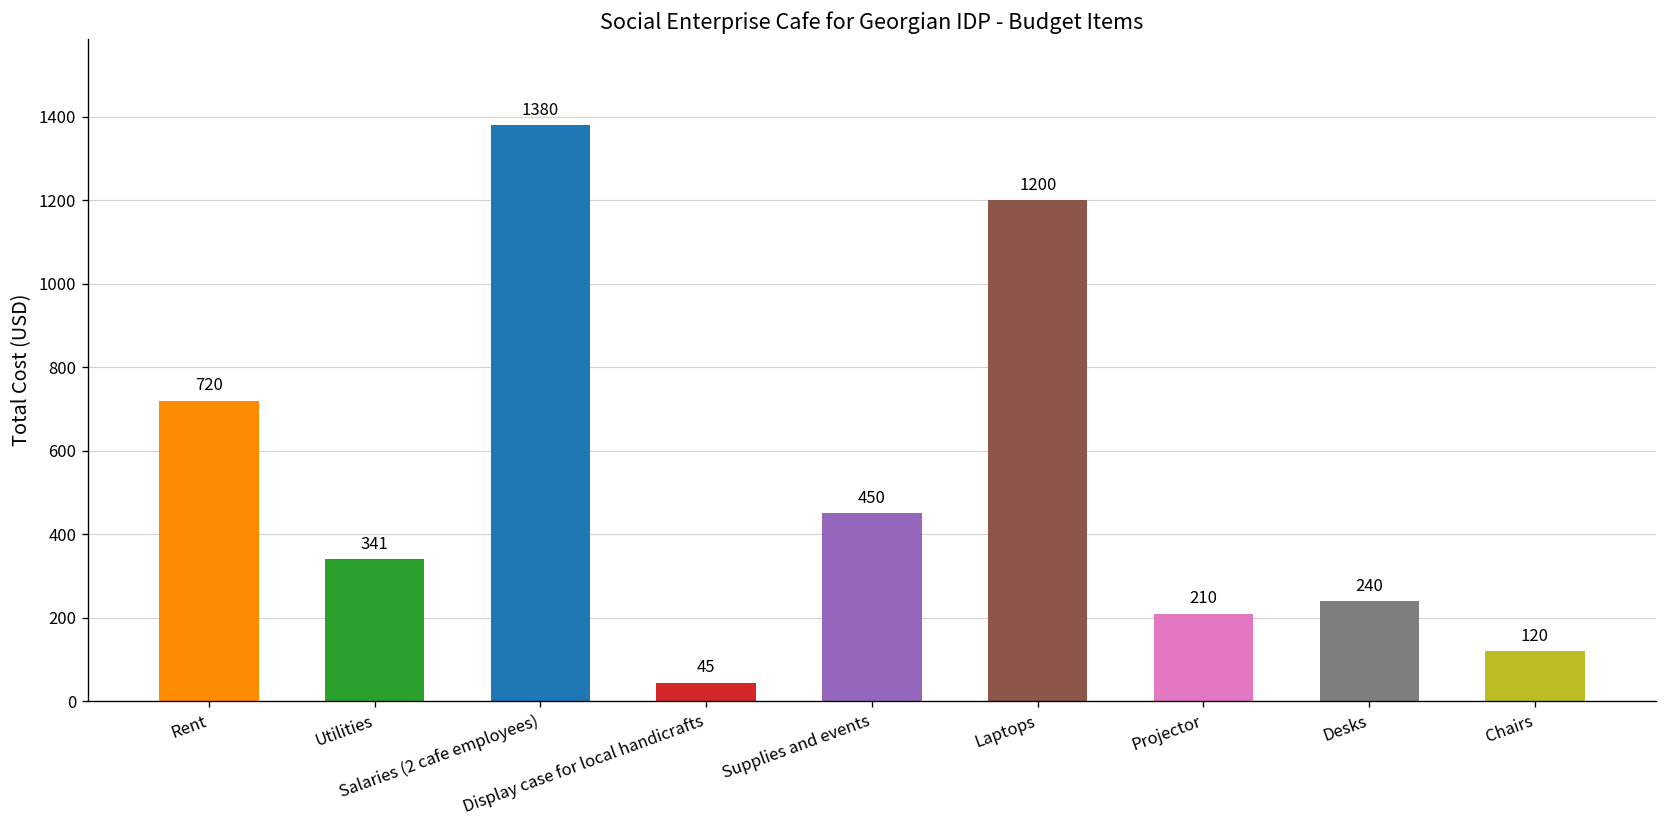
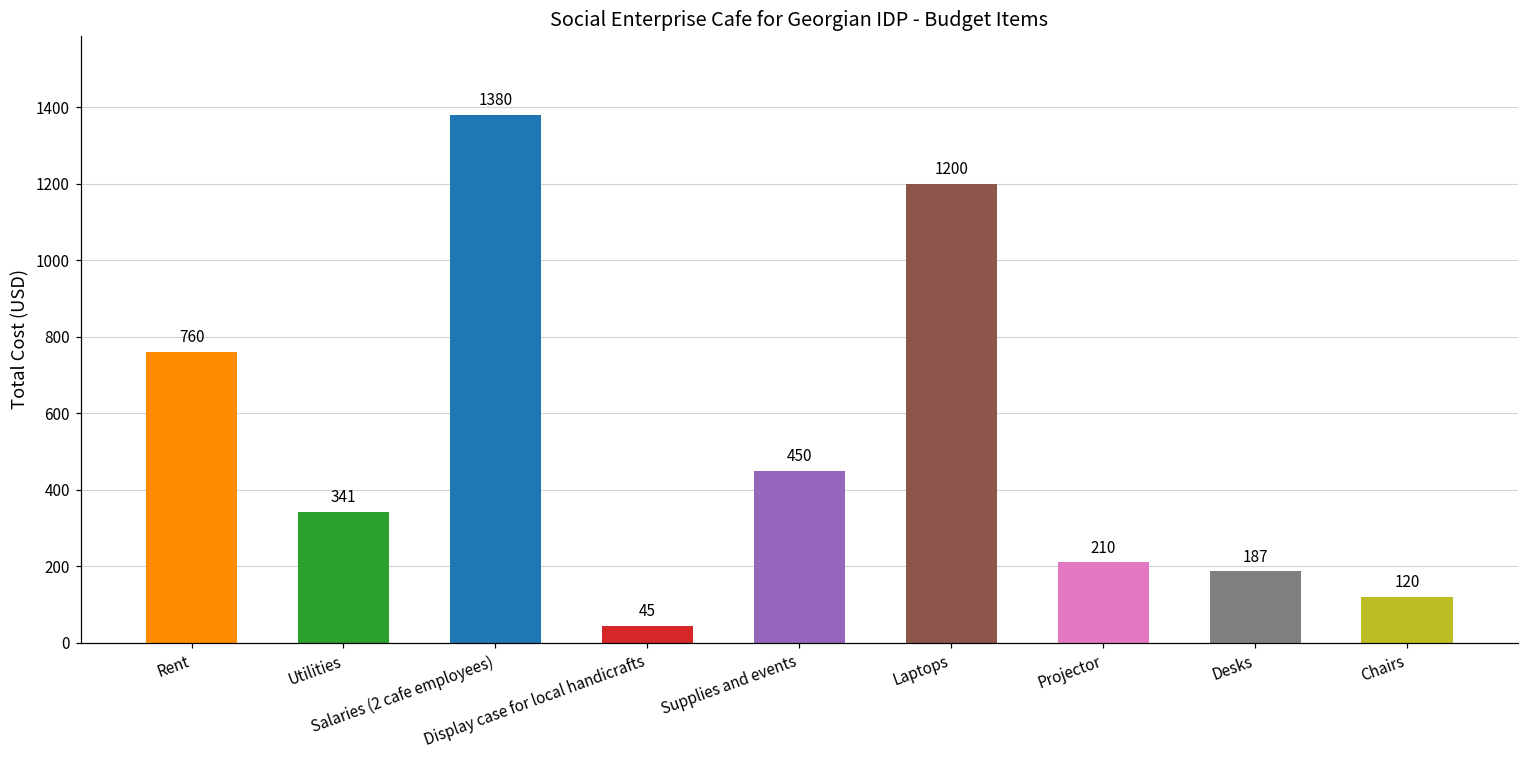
Rent: 720 -> 760
Desks: 240 -> 187
